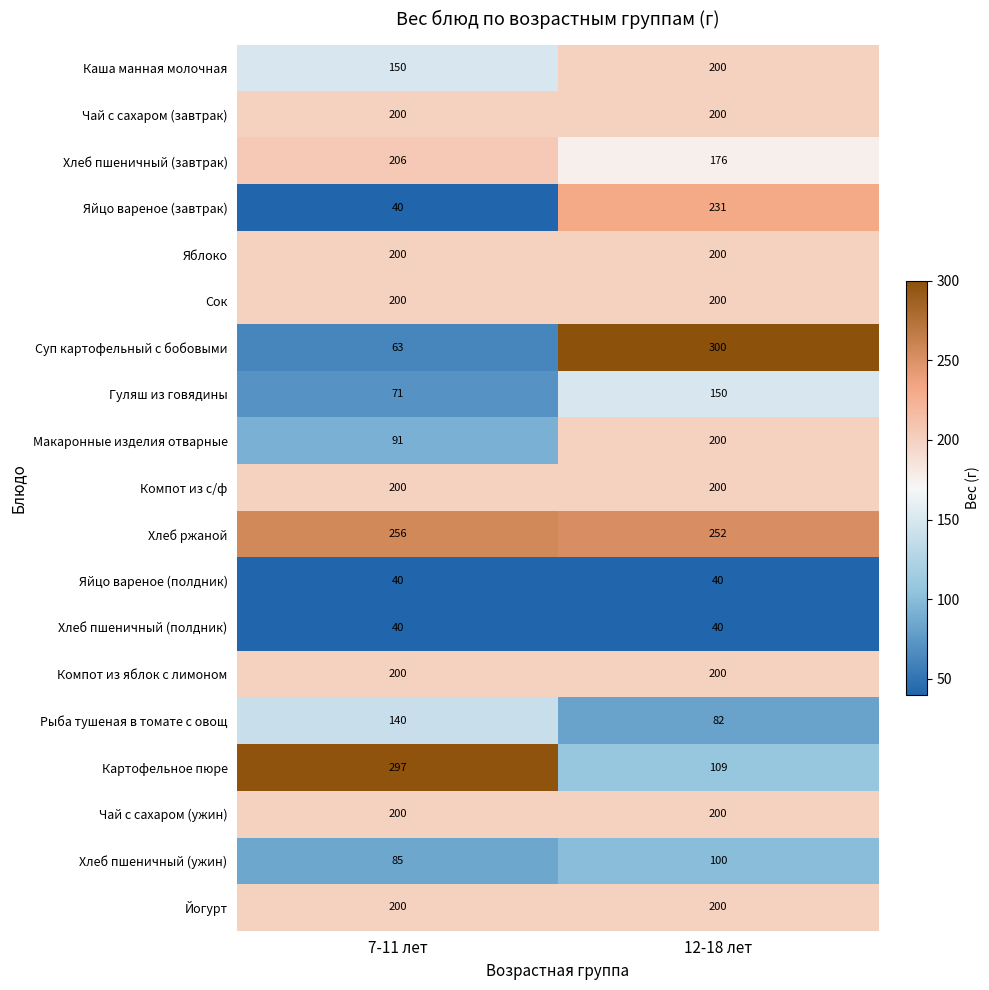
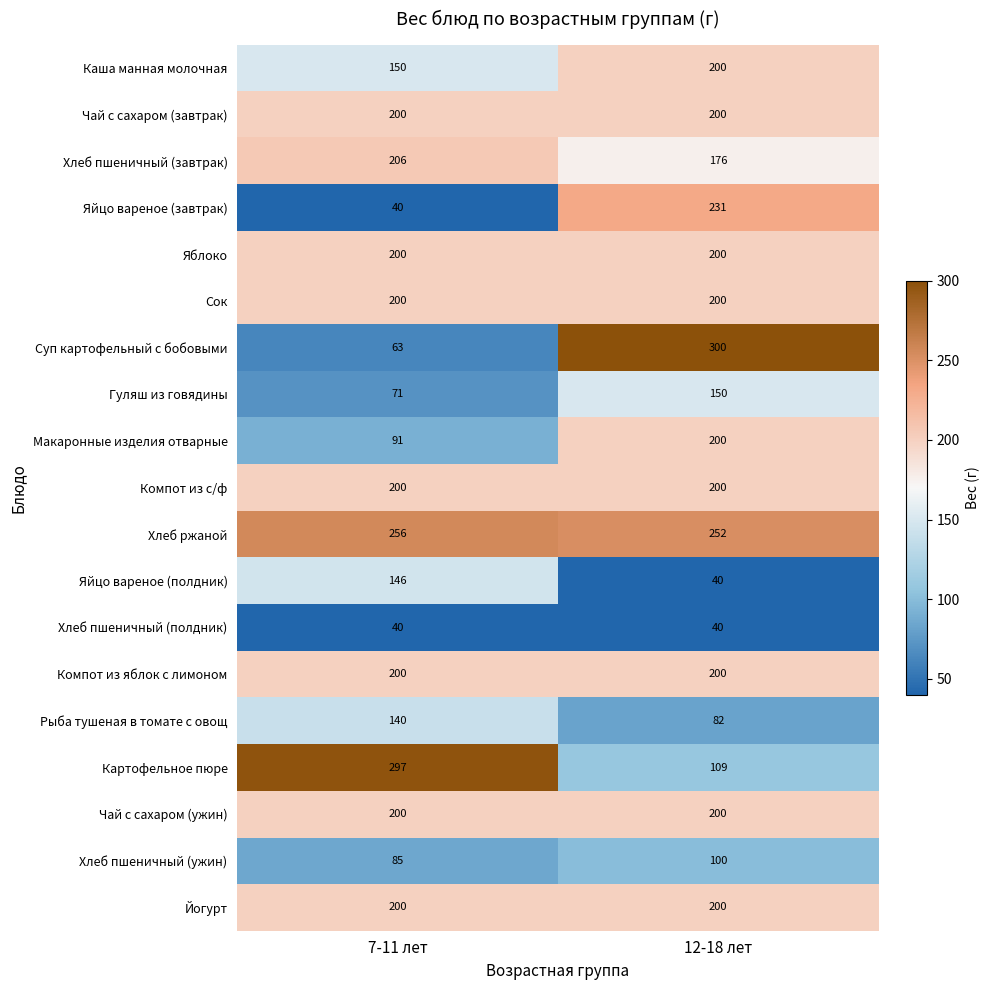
Яйцо вареное (полдник), 7-11 лет: 40 -> 146
